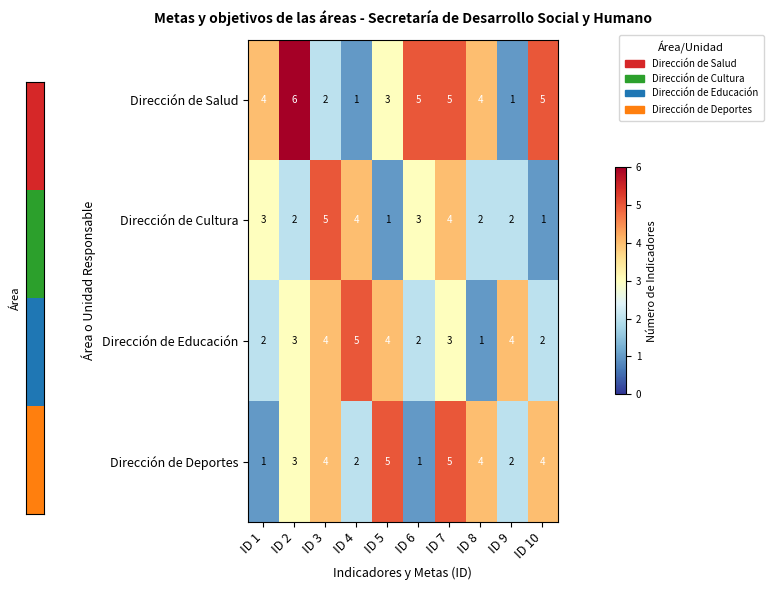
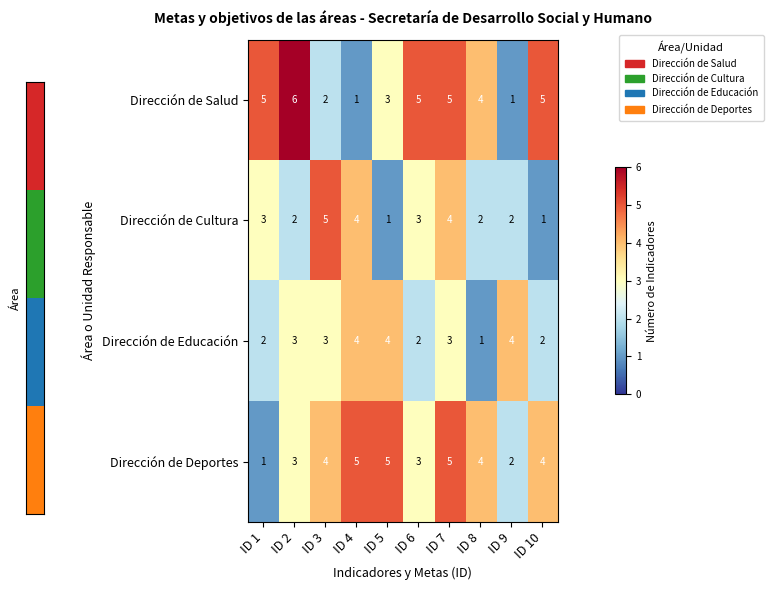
Dirección de Salud, ID 1: 4 -> 5
Dirección de Educación, ID 3: 4 -> 3
Dirección de Educación, ID 4: 5 -> 4
Dirección de Deportes, ID 4: 2 -> 5
Dirección de Deportes, ID 6: 1 -> 3
